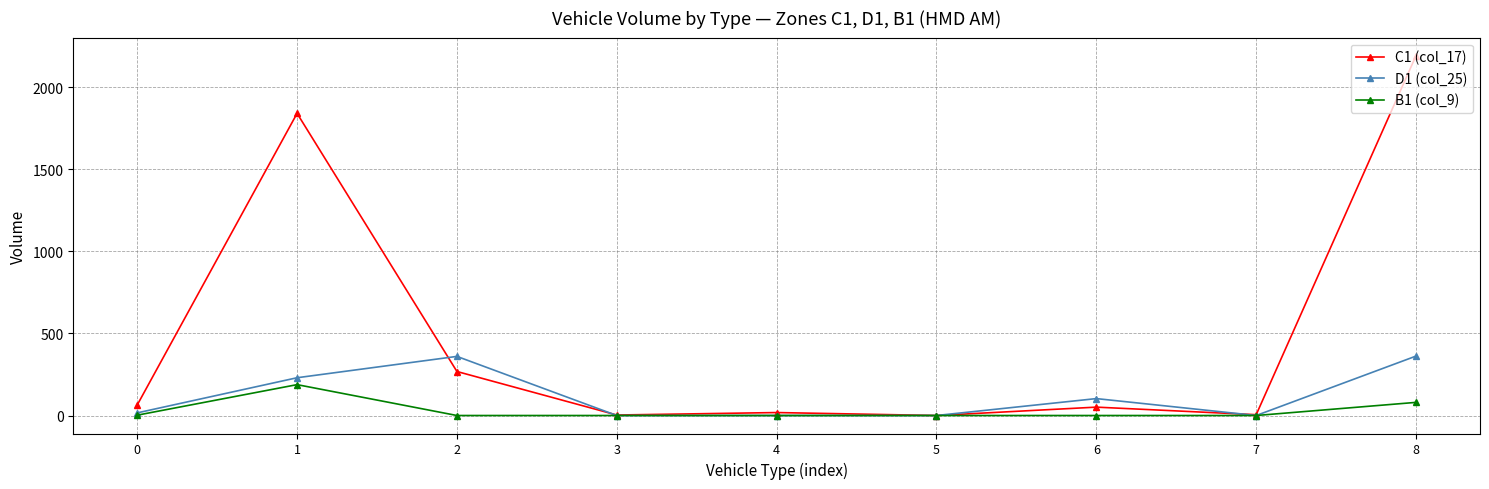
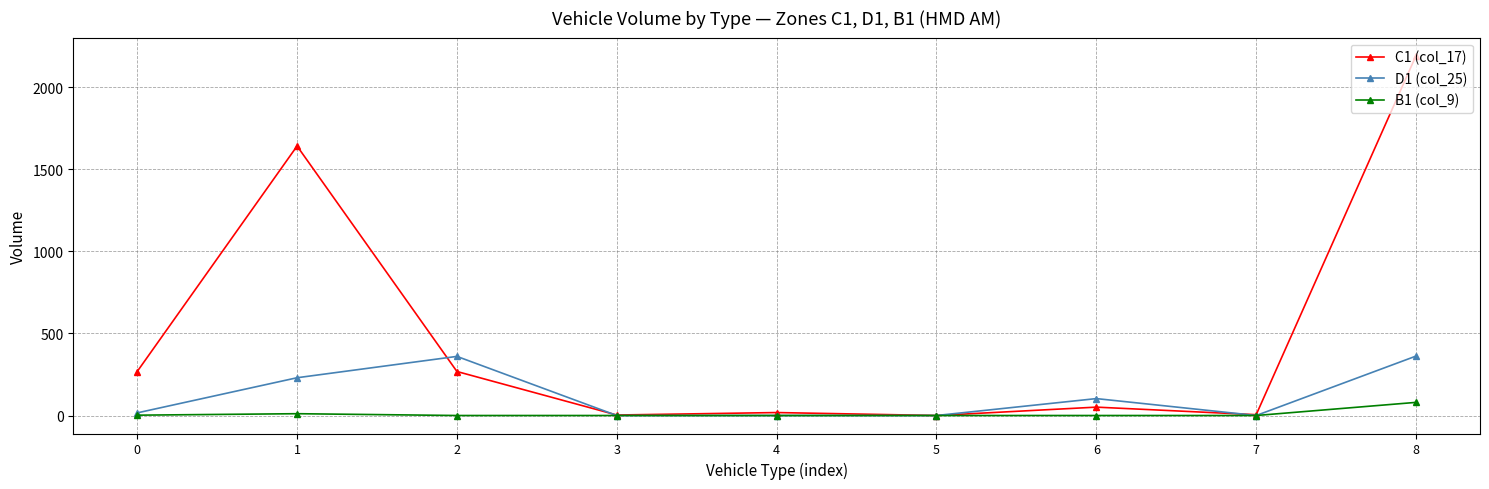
C1 (col_17), 0: 60 -> 270
C1 (col_17), 1: 1840 -> 1640
B1 (col_9), 1: 190 -> 10
